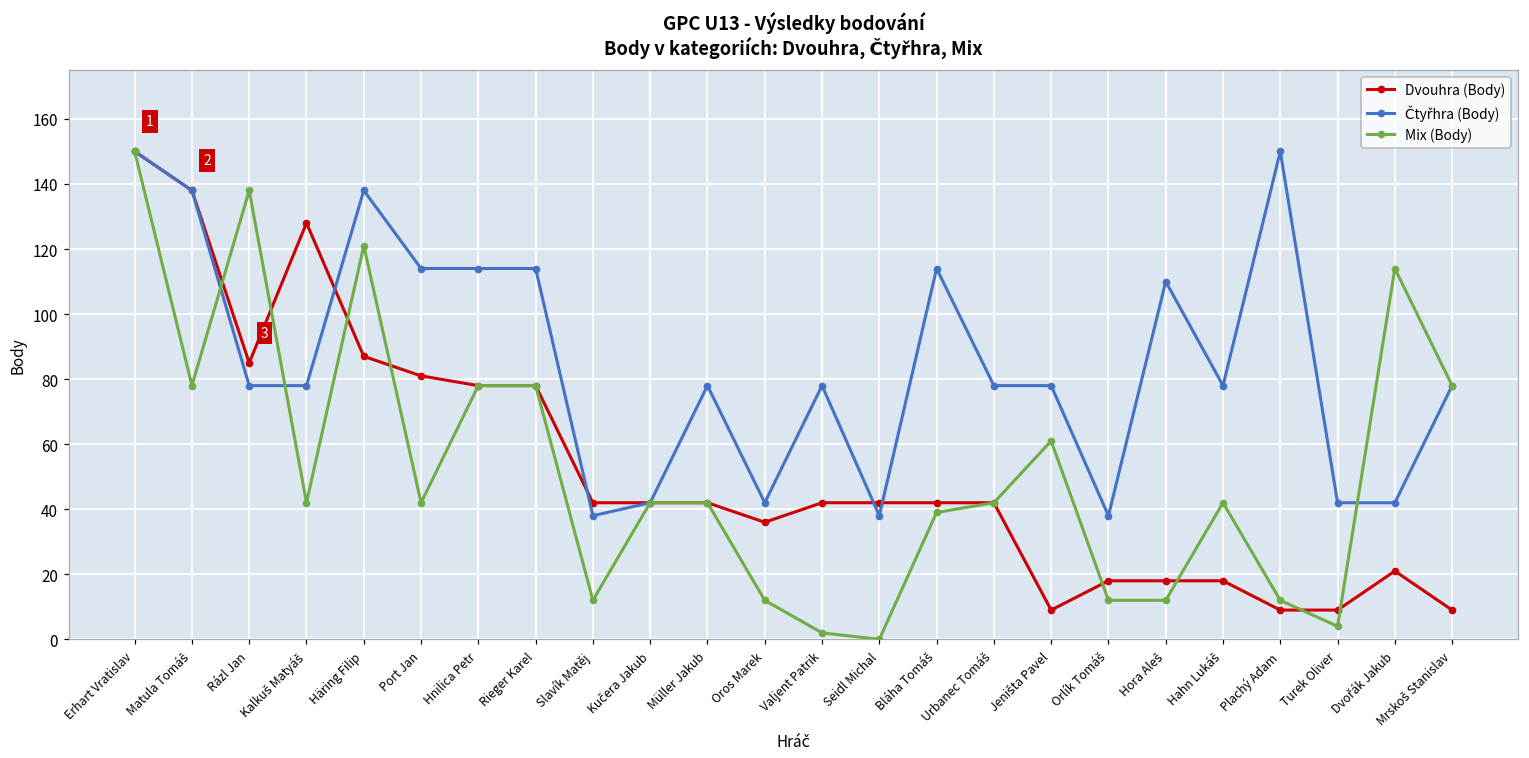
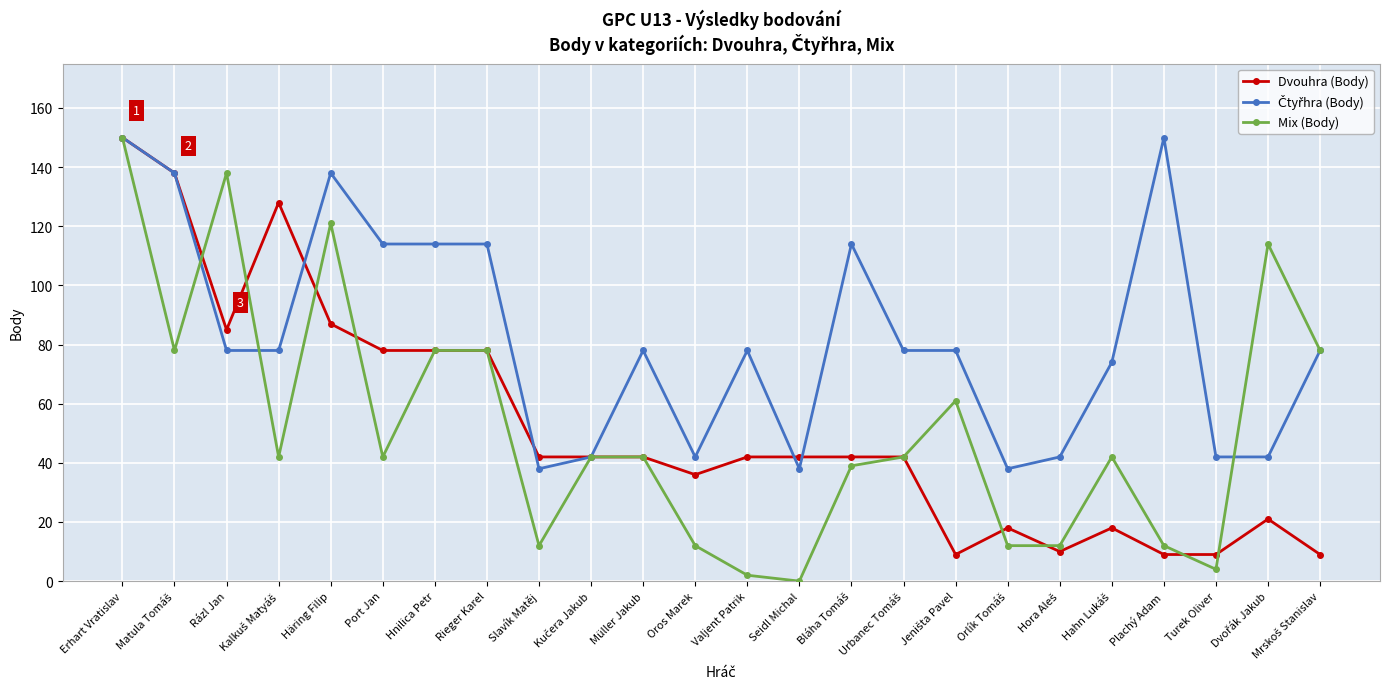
Dvouhra (Body), Port Jan: 81 -> 78
Dvouhra (Body), Hora Aleš: 18 -> 10
Čtyřhra (Body), Hora Aleš: 110 -> 42
Čtyřhra (Body), Hahn Lukáš: 78 -> 74
